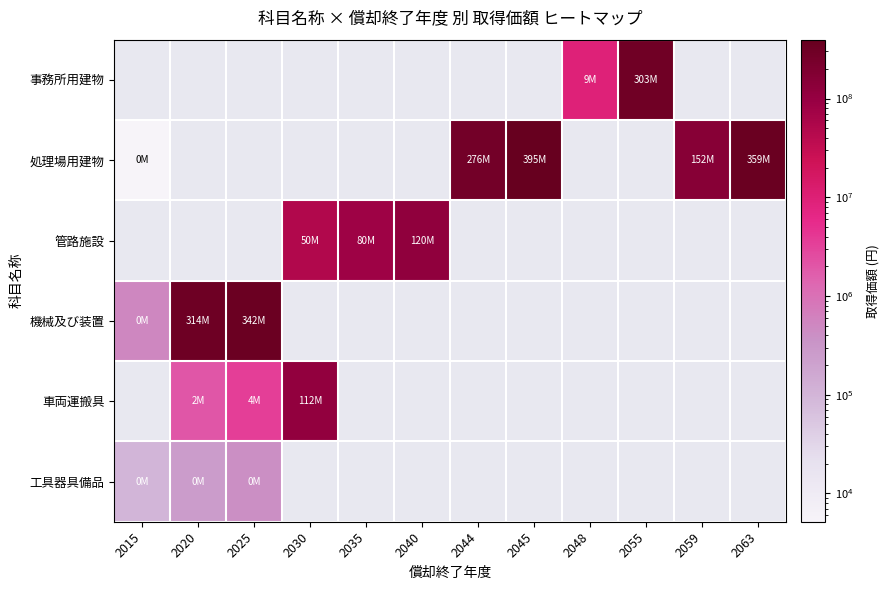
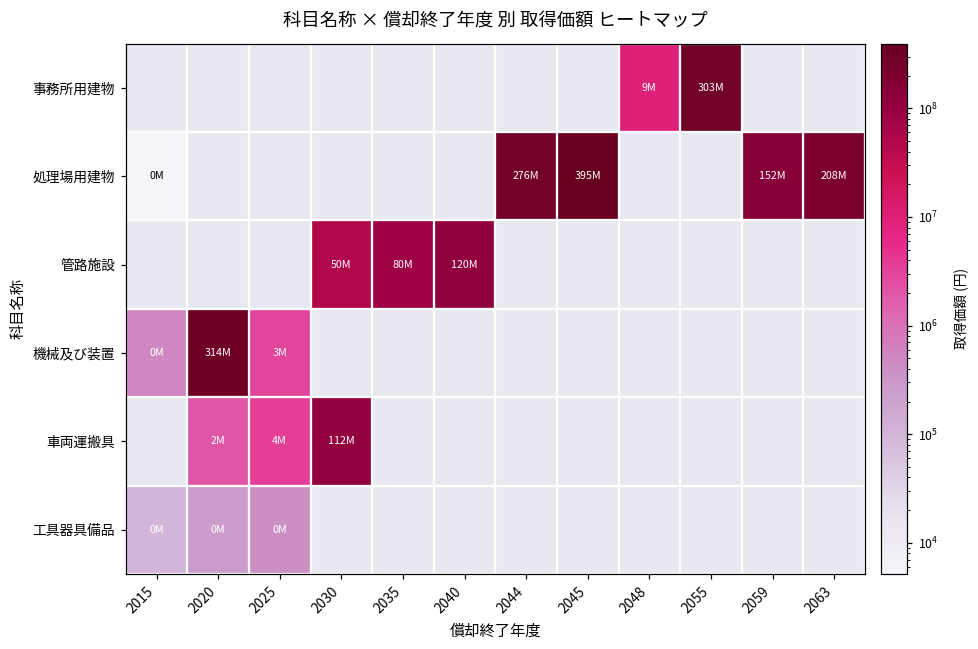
処理場用建物, 2063: 359M -> 208M
機械及び装置, 2025: 342M -> 3M
